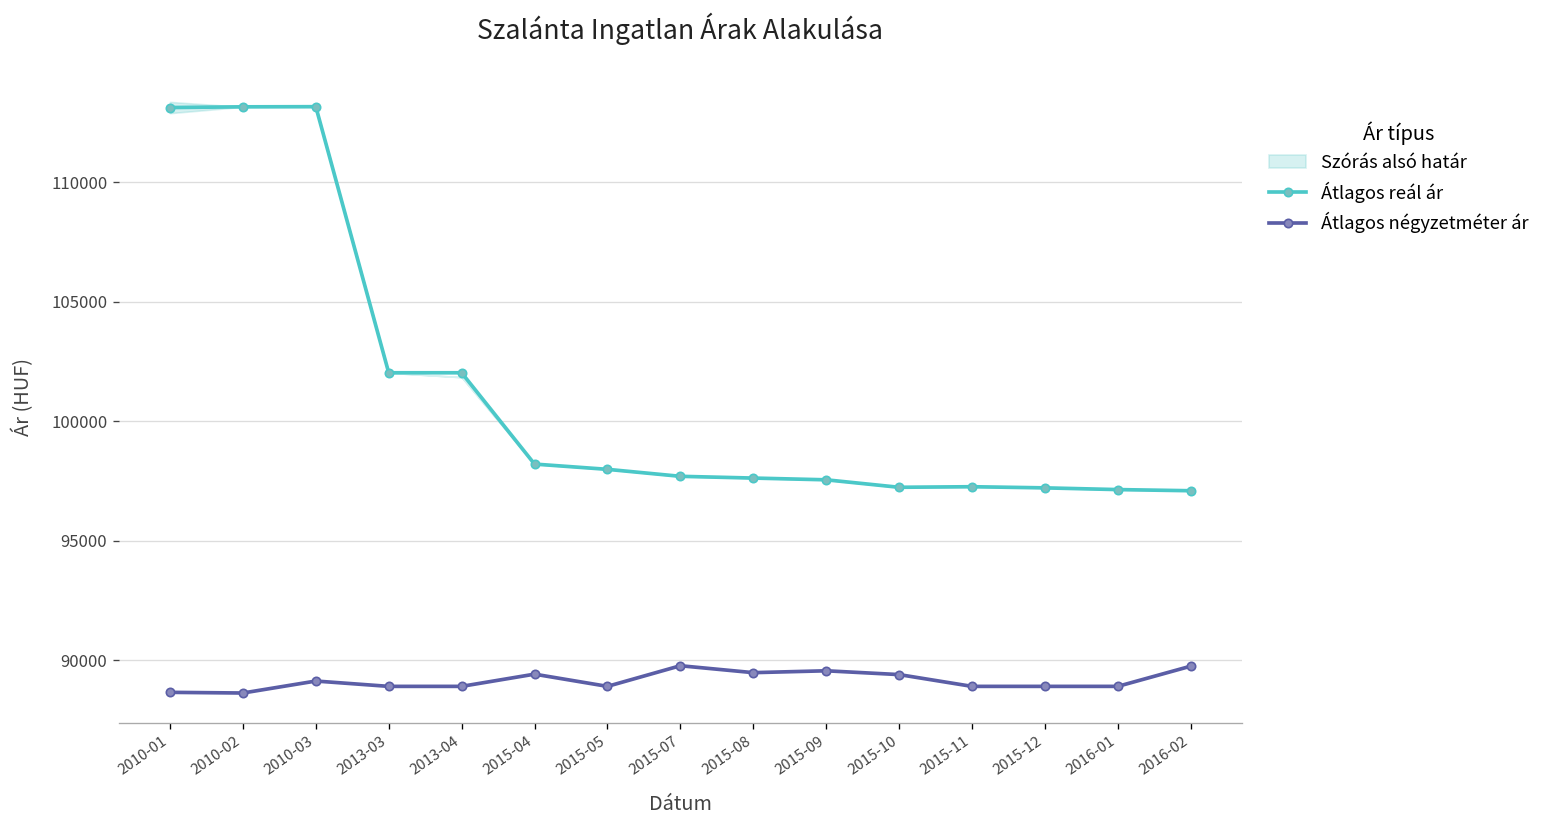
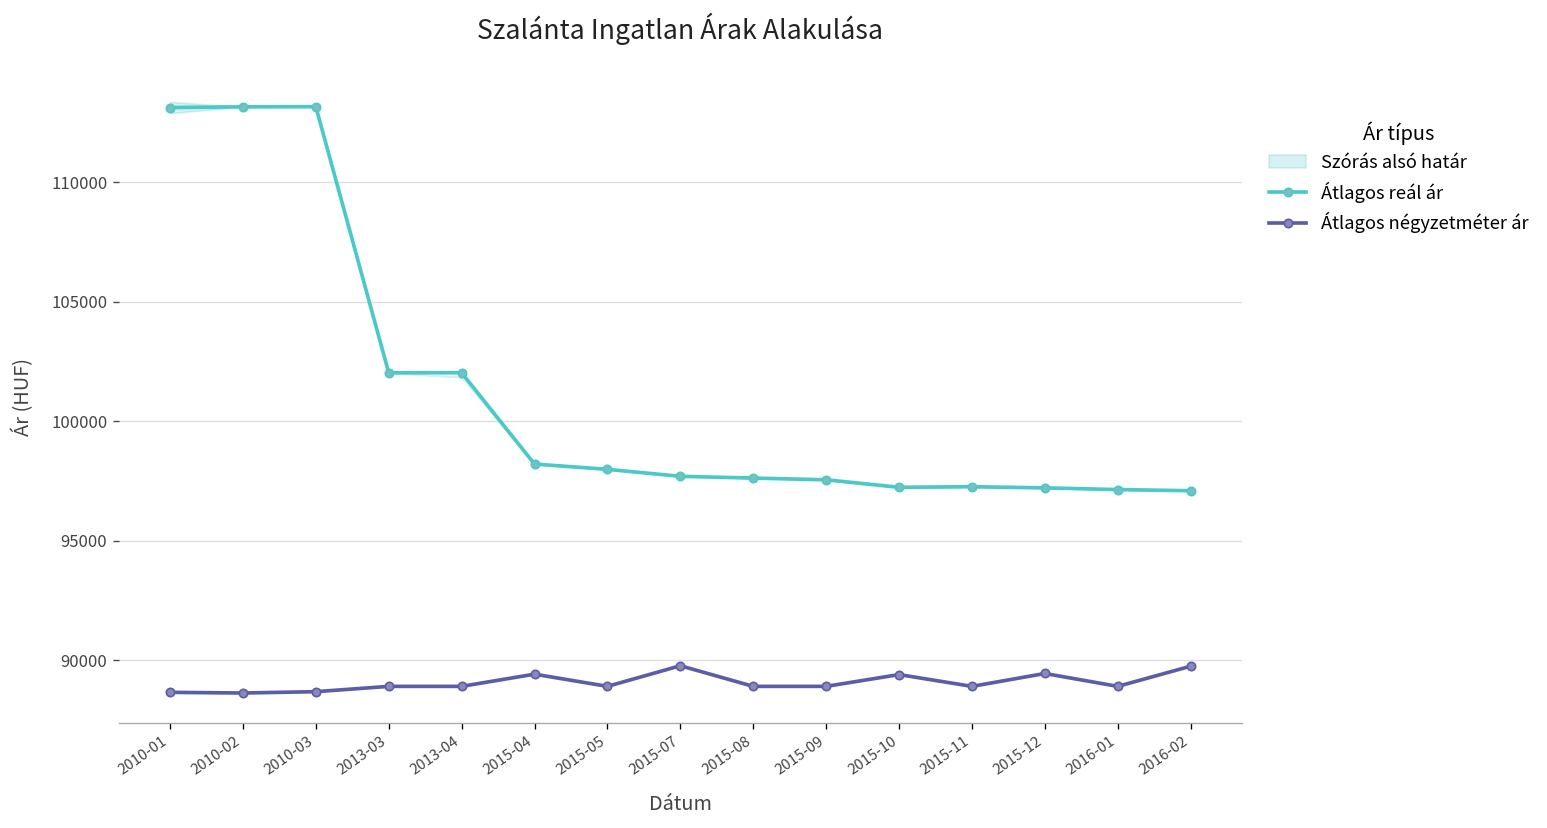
Átlagos négyzetméter ár, 2010-03: 89100 -> 88700
Átlagos négyzetméter ár, 2015-08: 89500 -> 88900
Átlagos négyzetméter ár, 2015-09: 89600 -> 88900
Átlagos négyzetméter ár, 2015-12: 88900 -> 89400
